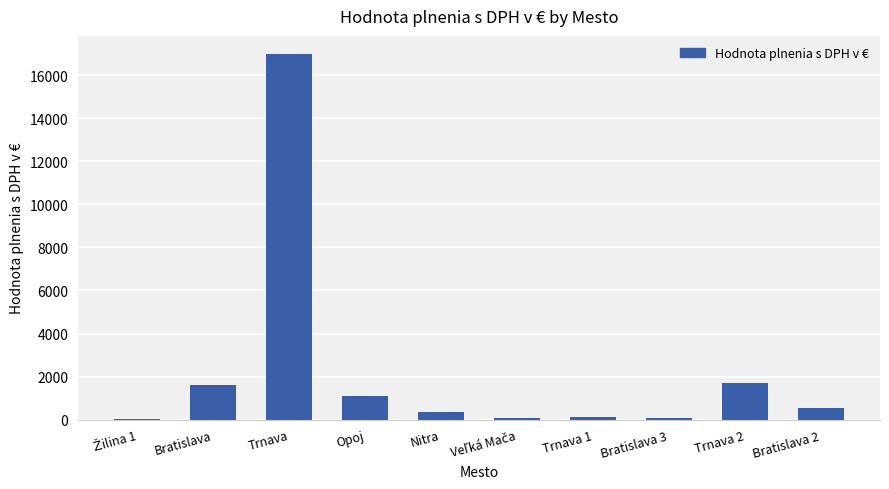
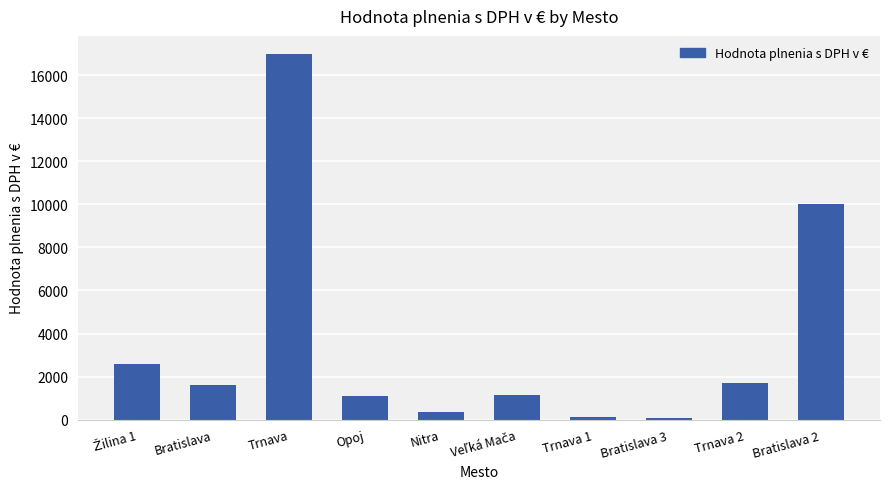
Žilina 1: 0 -> 2600
Veľká Mača: 100 -> 1100
Bratislava 2: 500 -> 10000
